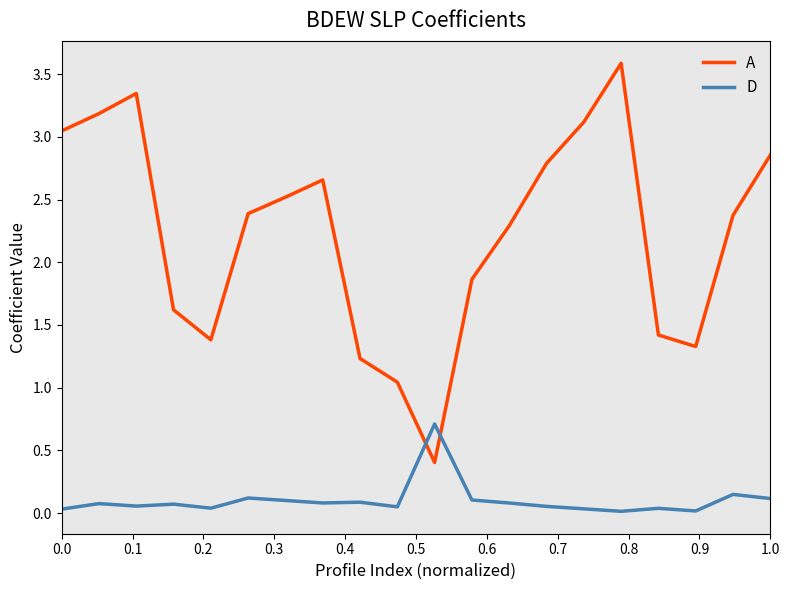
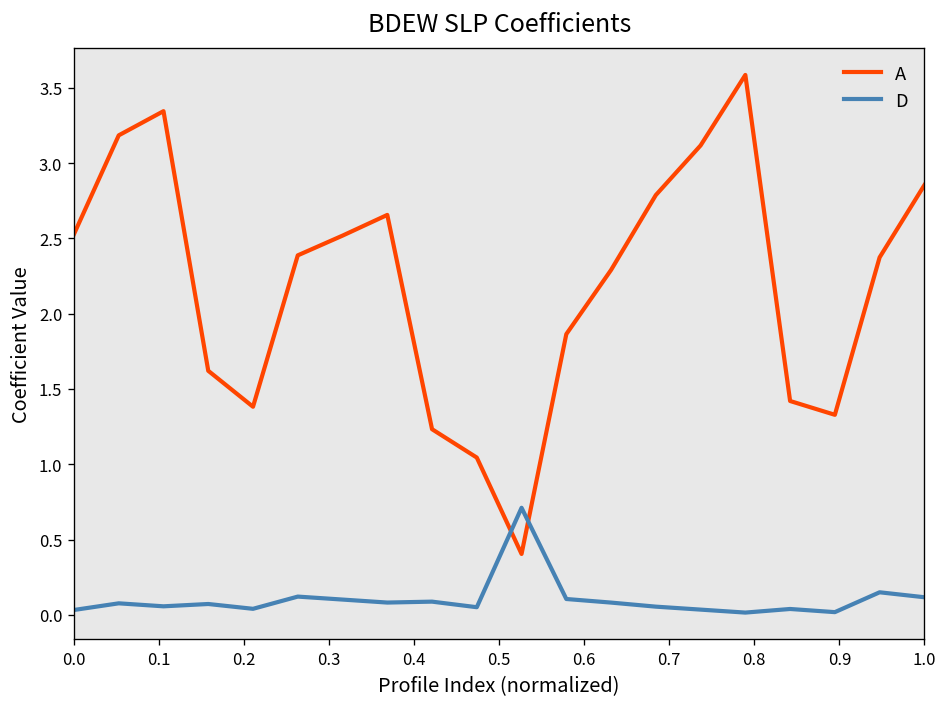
A, 0.0: 3.05 -> 2.53
